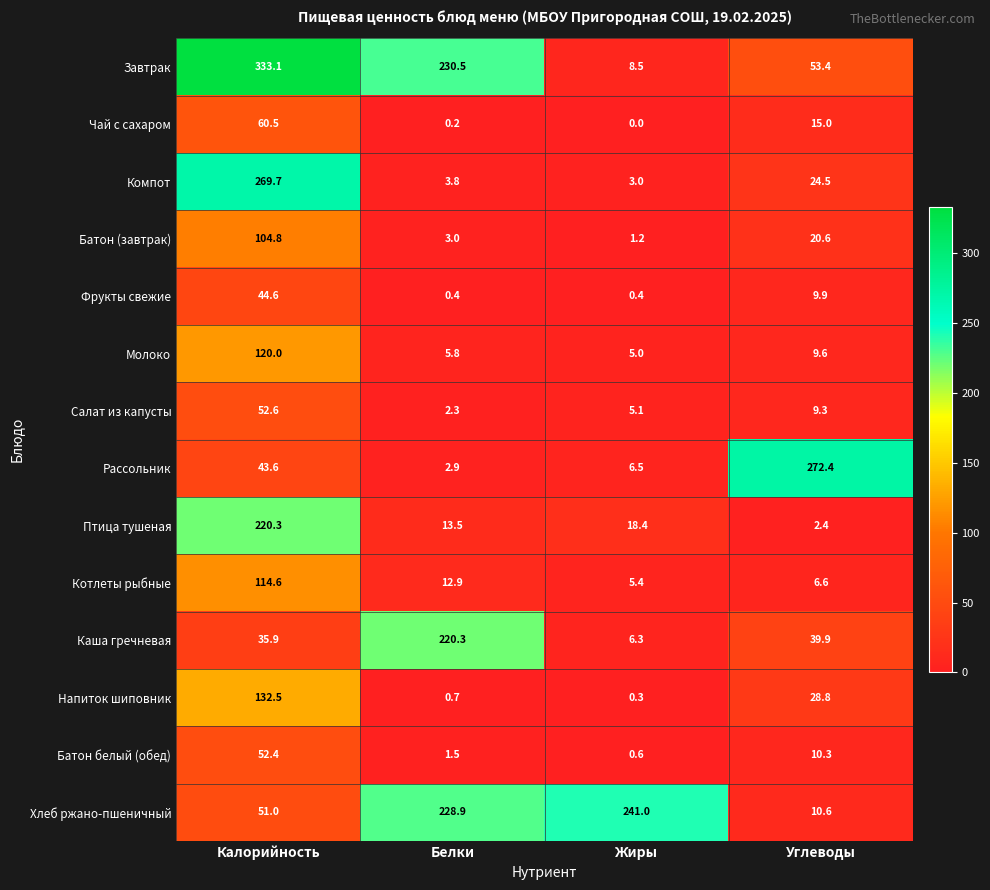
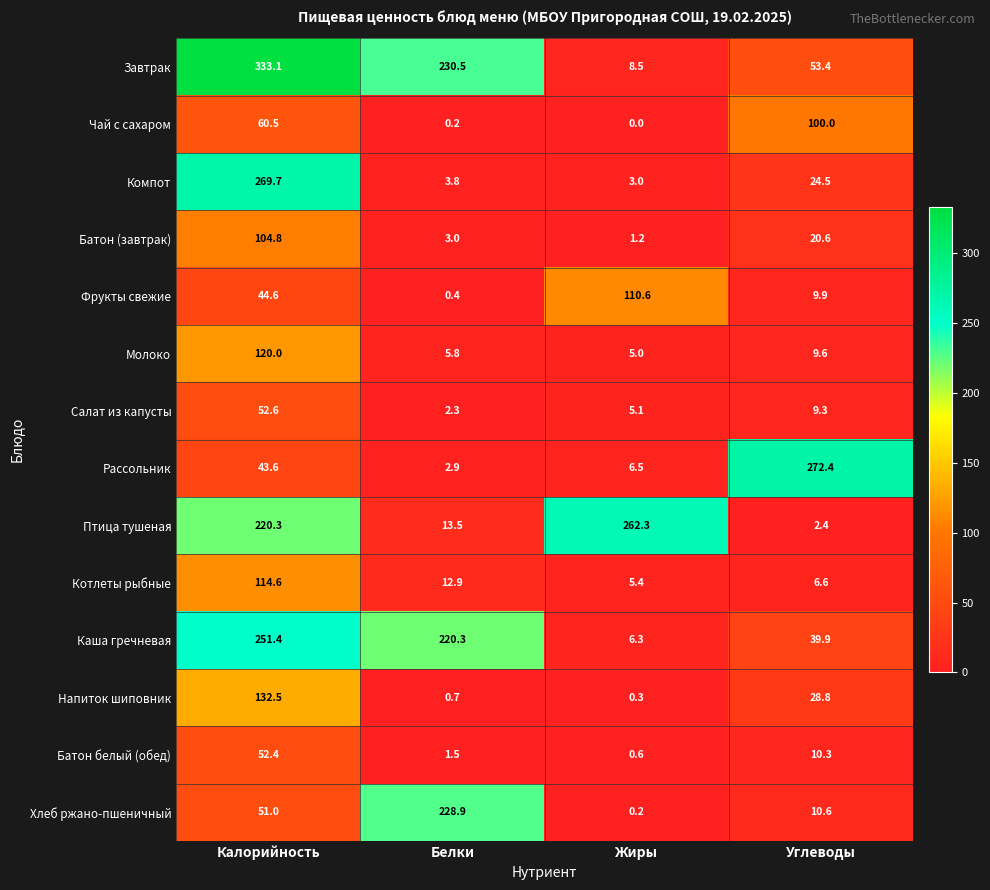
Чай с сахаром, Углеводы: 15.0 -> 100.0
Фрукты свежие, Жиры: 0.4 -> 110.6
Птица тушеная, Жиры: 18.4 -> 262.3
Каша гречневая, Калорийность: 35.9 -> 251.4
Хлеб ржано-пшеничный, Жиры: 241.0 -> 0.2
